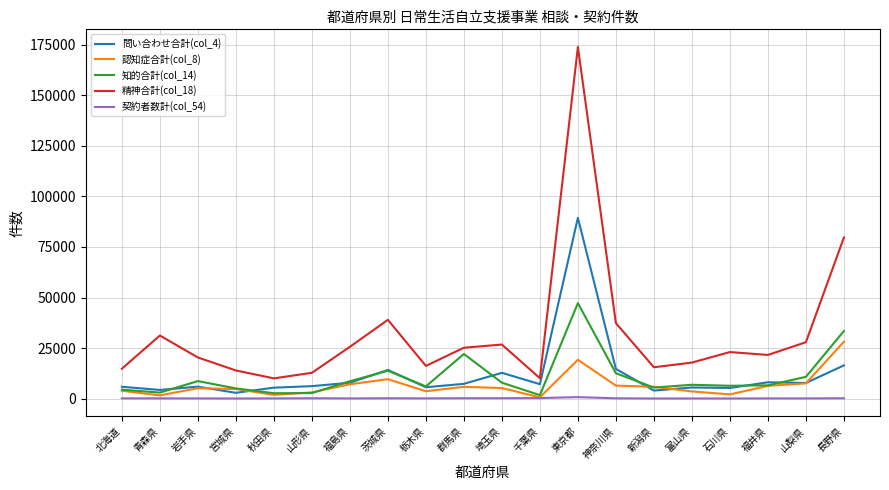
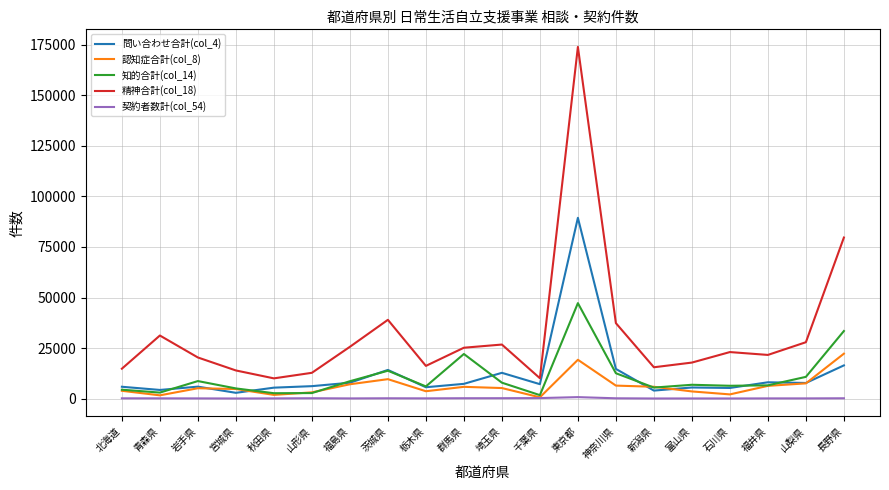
認知症合計(col_8), 長野県: 28000 -> 22000
